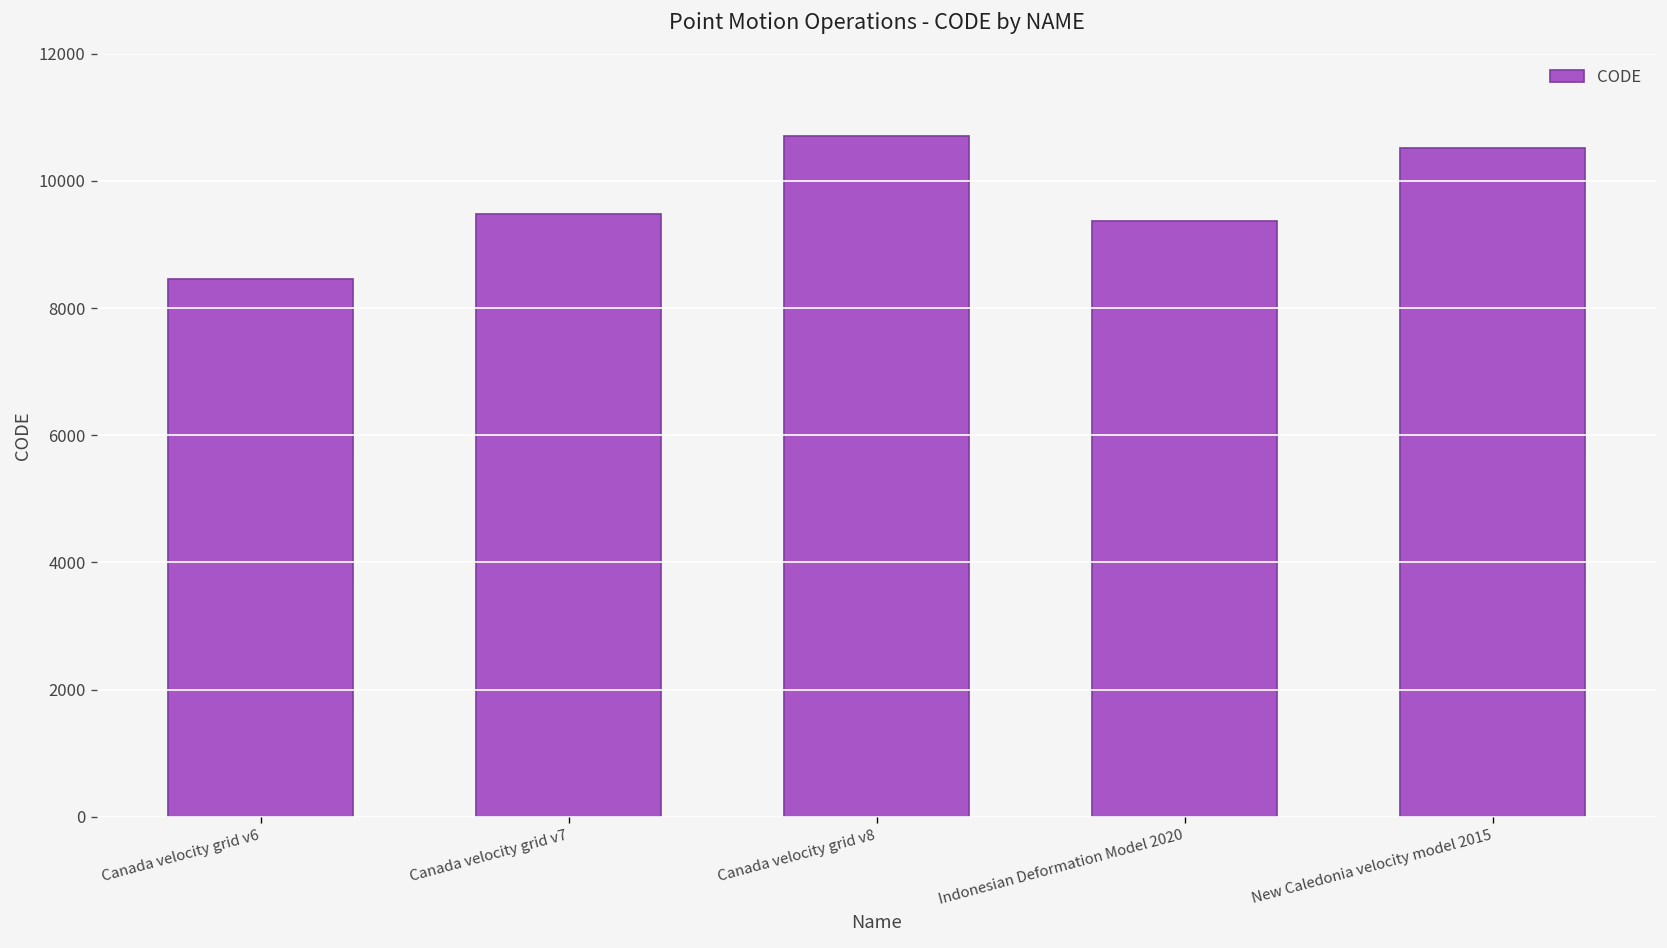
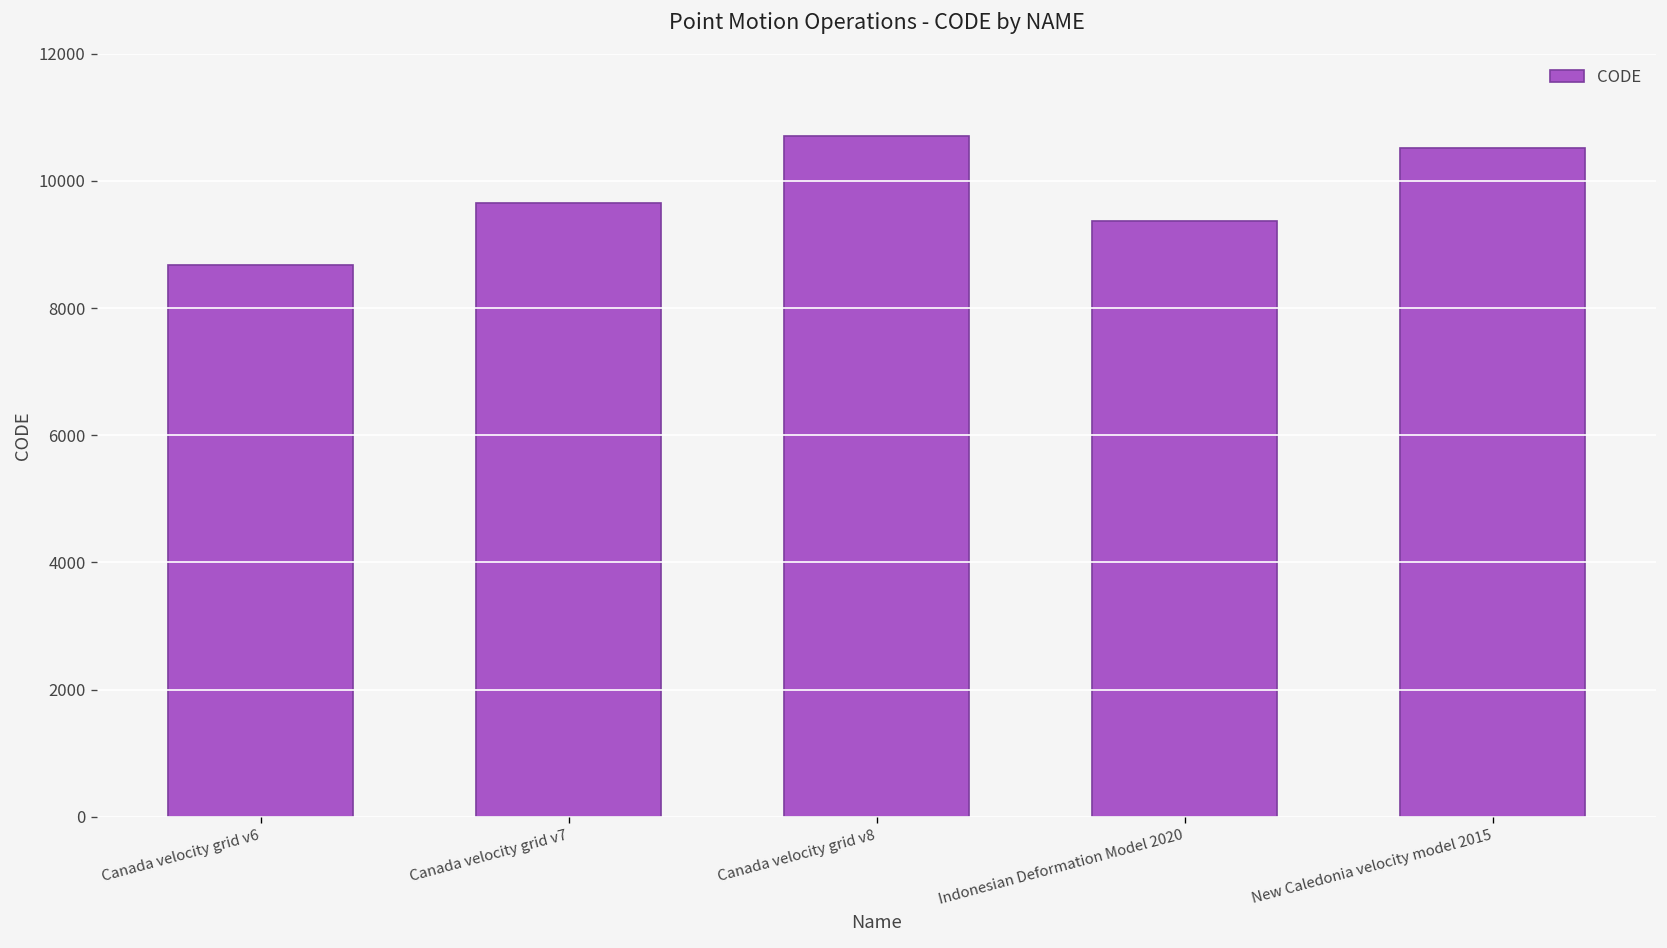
Canada velocity grid v6: 8500 -> 8700
Canada velocity grid v7: 9500 -> 9700
